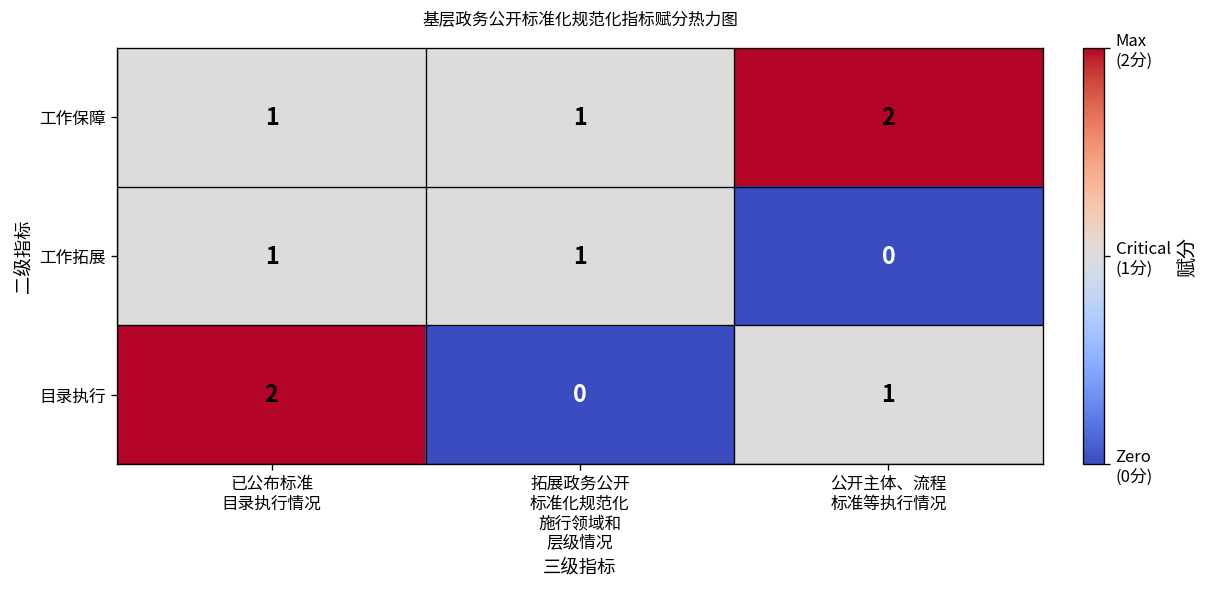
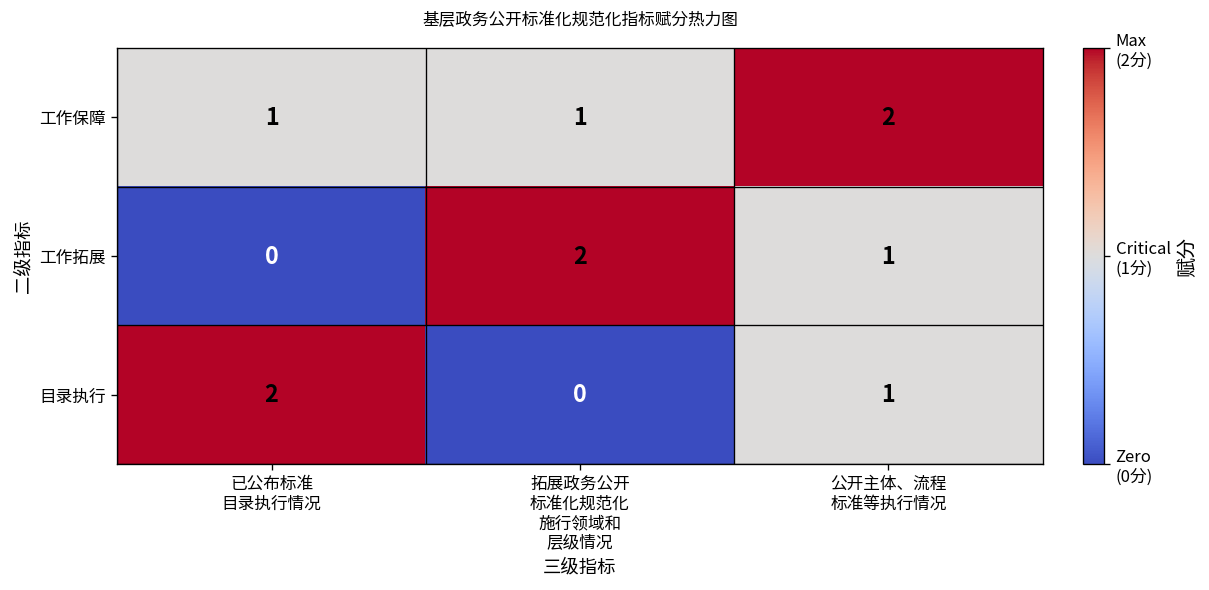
工作拓展, 已公布标准 目录执行情况: 1 -> 0
工作拓展, 拓展政务公开 标准化规范化 施行领域和 层级情况: 1 -> 2
工作拓展, 公开主体、流程 标准等执行情况: 0 -> 1
